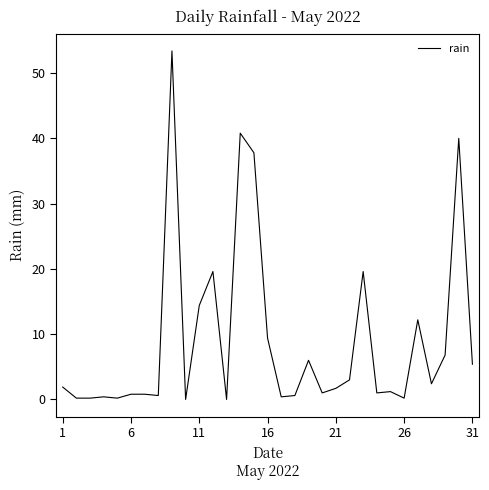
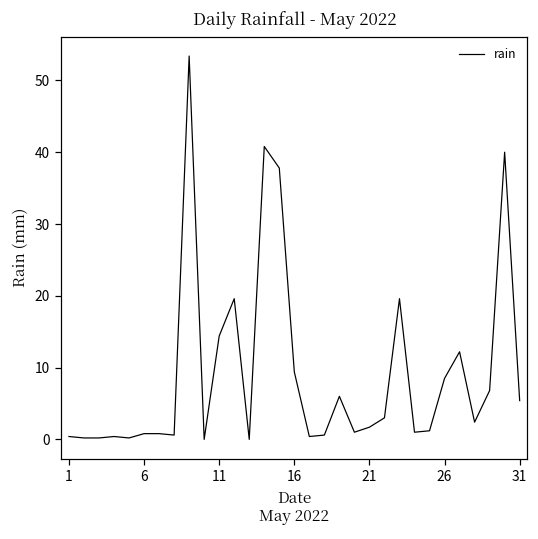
1: 2 -> 0
26: 0 -> 9
